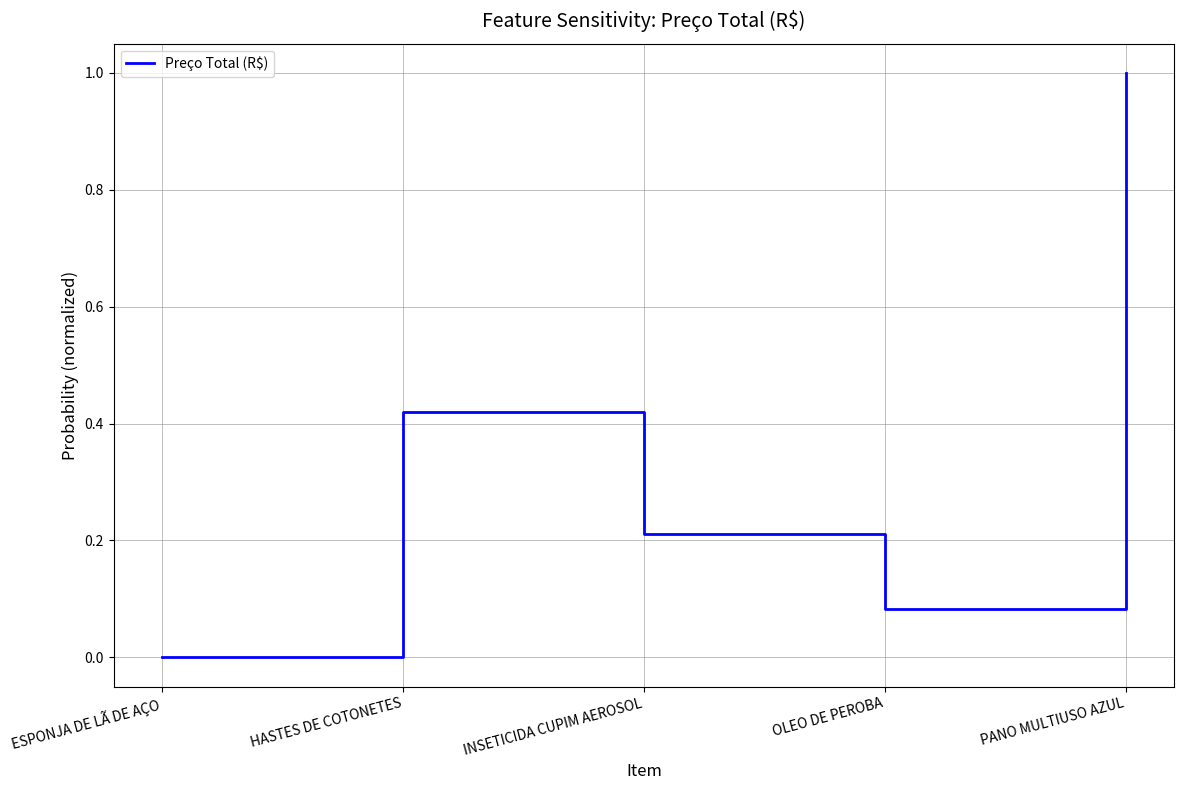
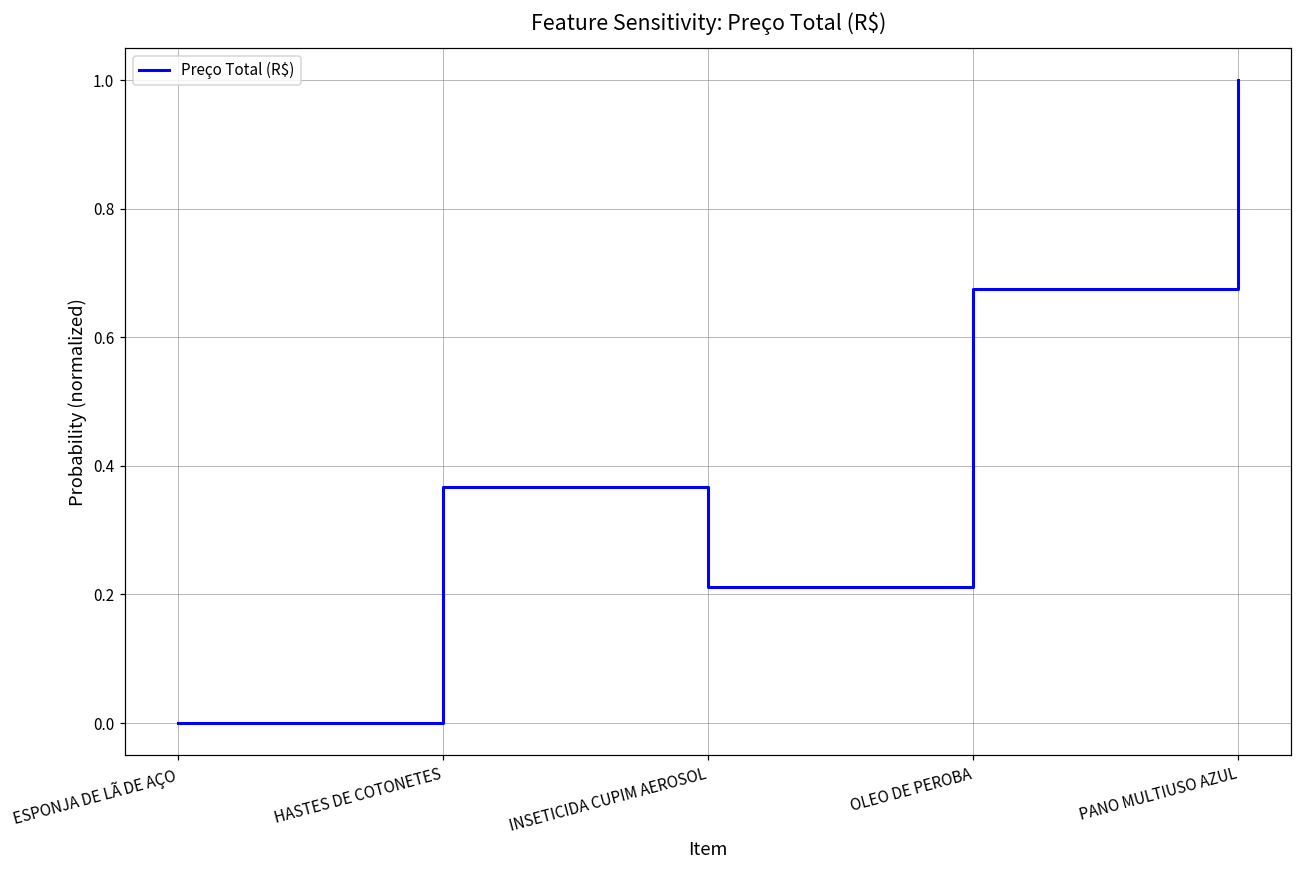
HASTES DE COTONETES: 0.42 -> 0.37
OLEO DE PEROBA: 0.08 -> 0.67
